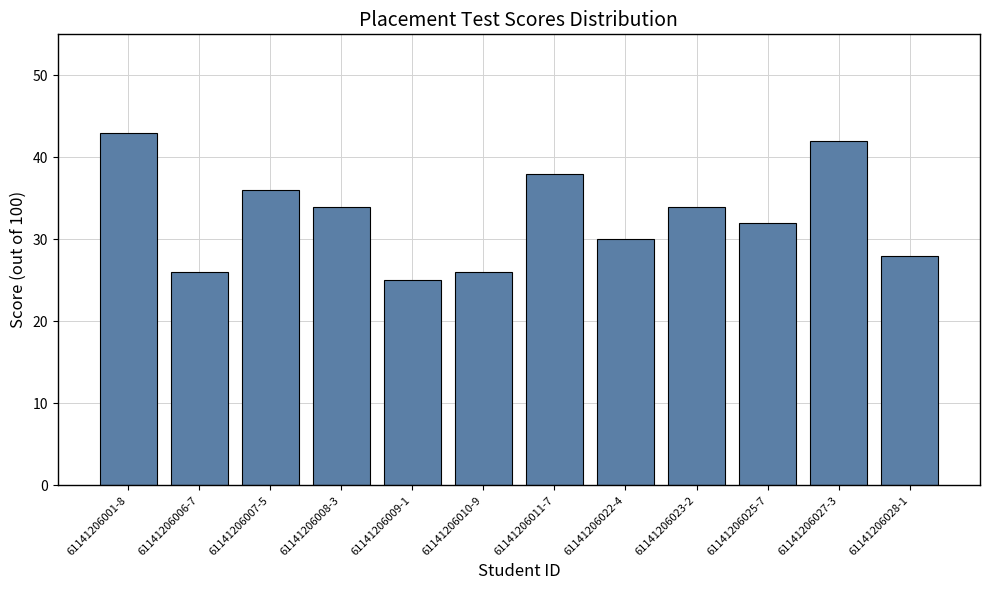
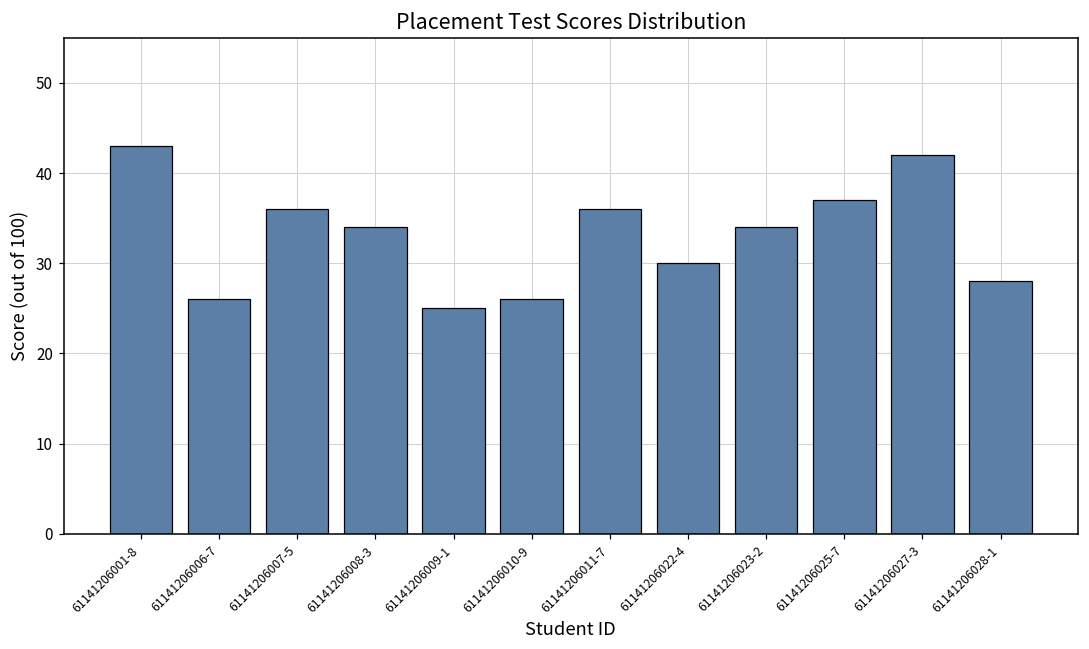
61141206011-7: 38 -> 36
61141206025-7: 32 -> 37
